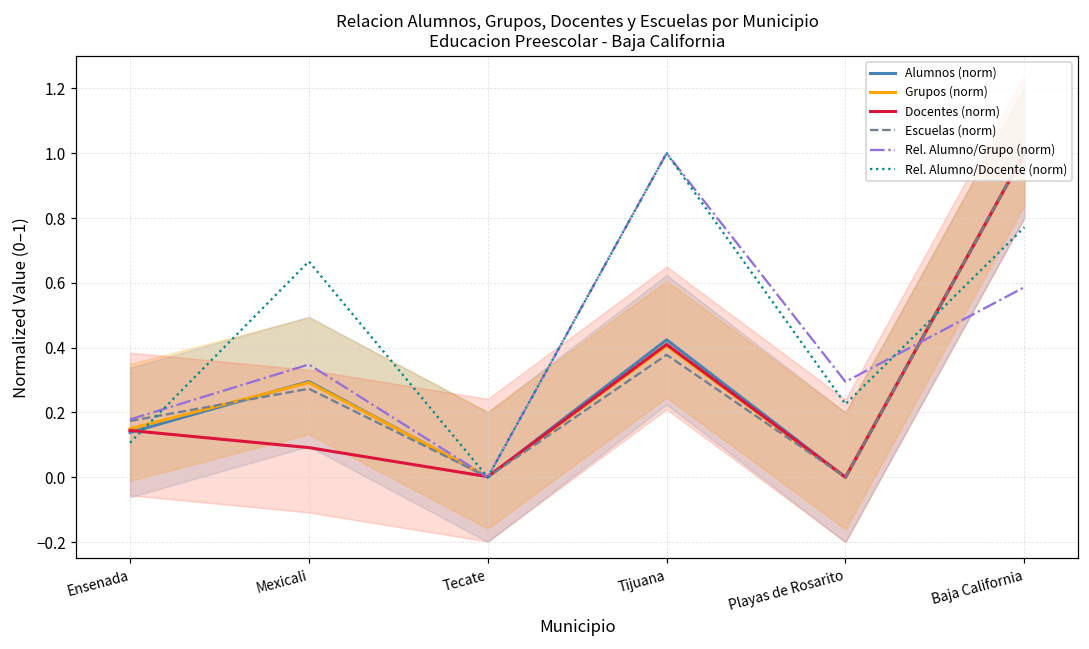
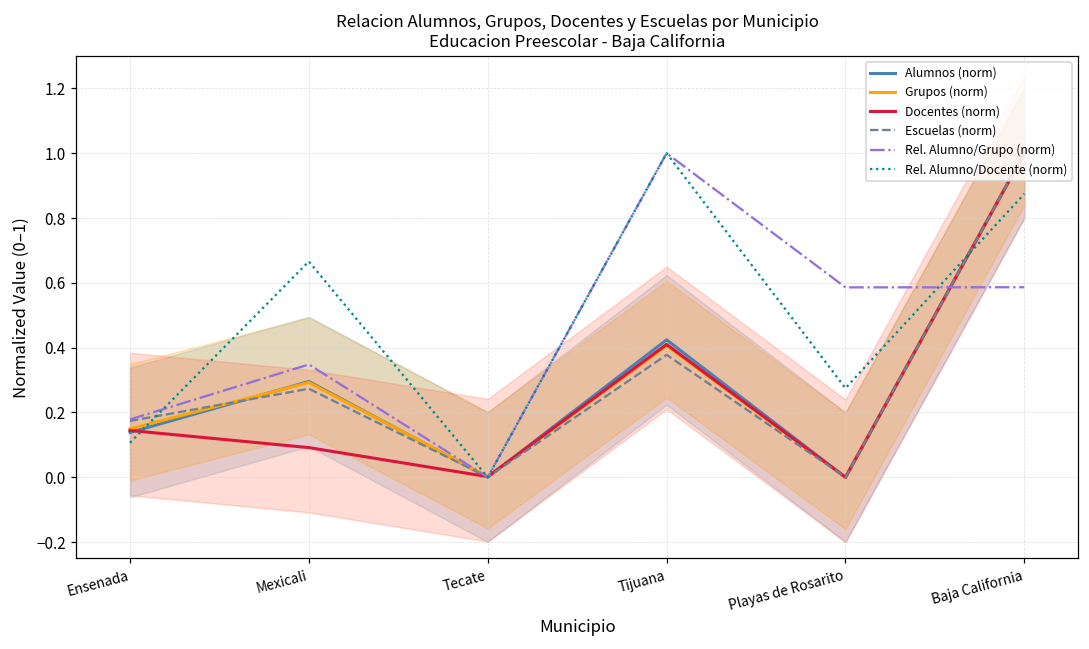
Rel. Alumno/Grupo (norm), Playas de Rosarito: 0.29 -> 0.59
Rel. Alumno/Docente (norm), Playas de Rosarito: 0.23 -> 0.27
Rel. Alumno/Docente (norm), Baja California: 0.77 -> 0.87
